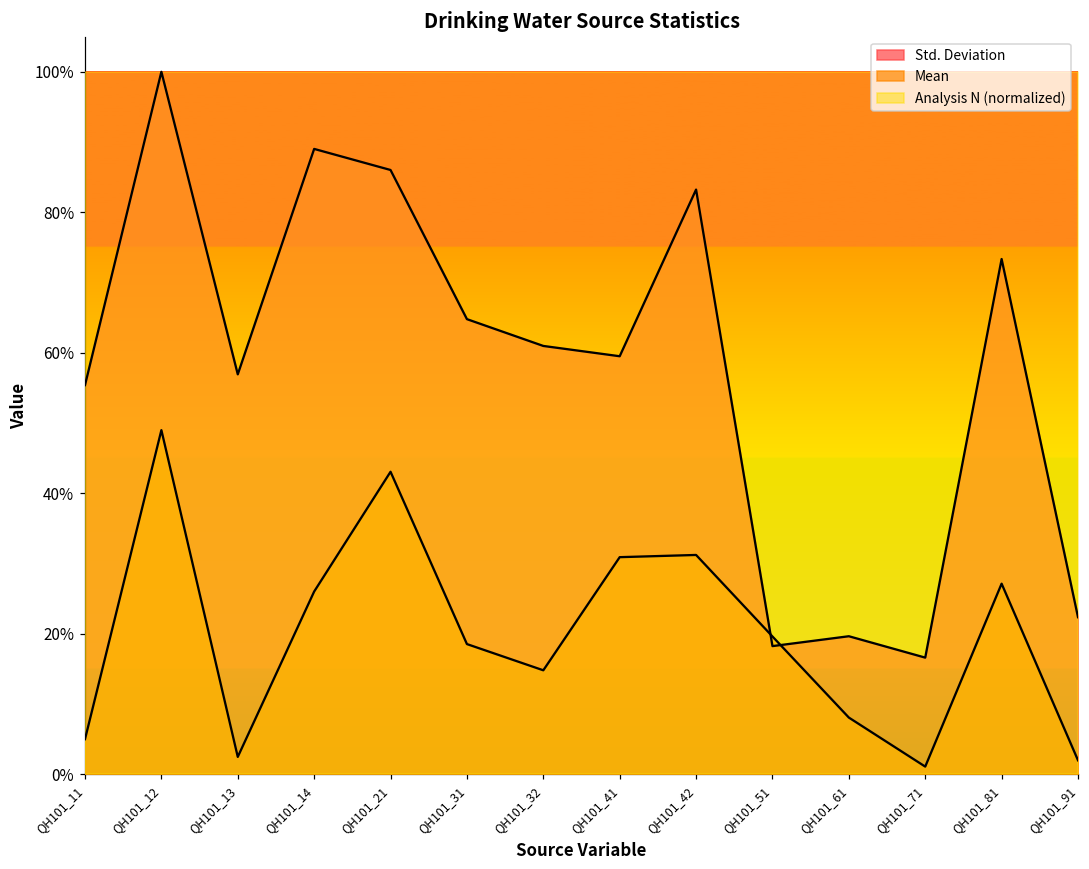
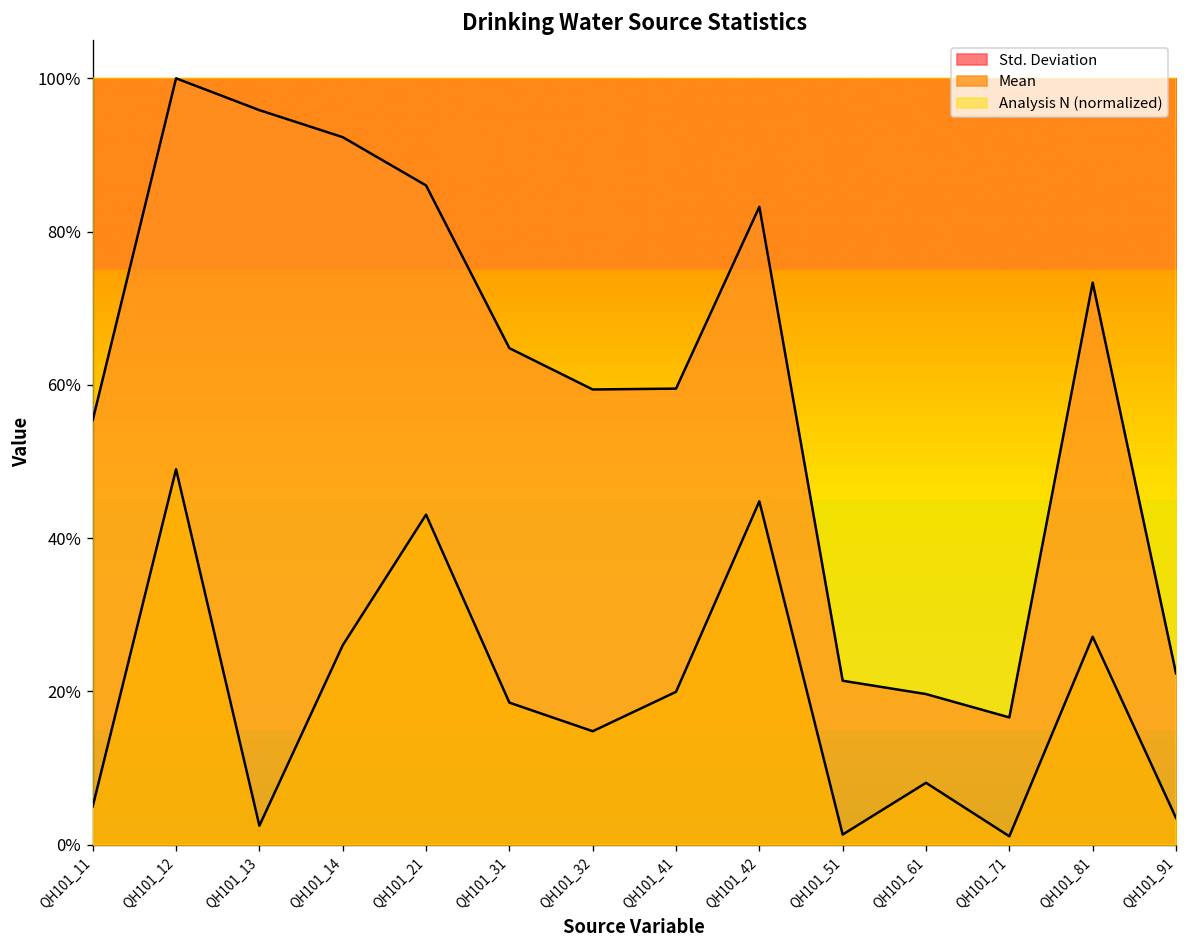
Std. Deviation, QH101_13: 57% -> 96%
Std. Deviation, QH101_14: 89% -> 92%
Std. Deviation, QH101_32: 61% -> 59%
Mean, QH101_41: 31% -> 20%
Mean, QH101_42: 31% -> 45%
Std. Deviation, QH101_51: 18% -> 21%
Mean, QH101_51: 20% -> 1%
Mean, QH101_91: 2% -> 3%
